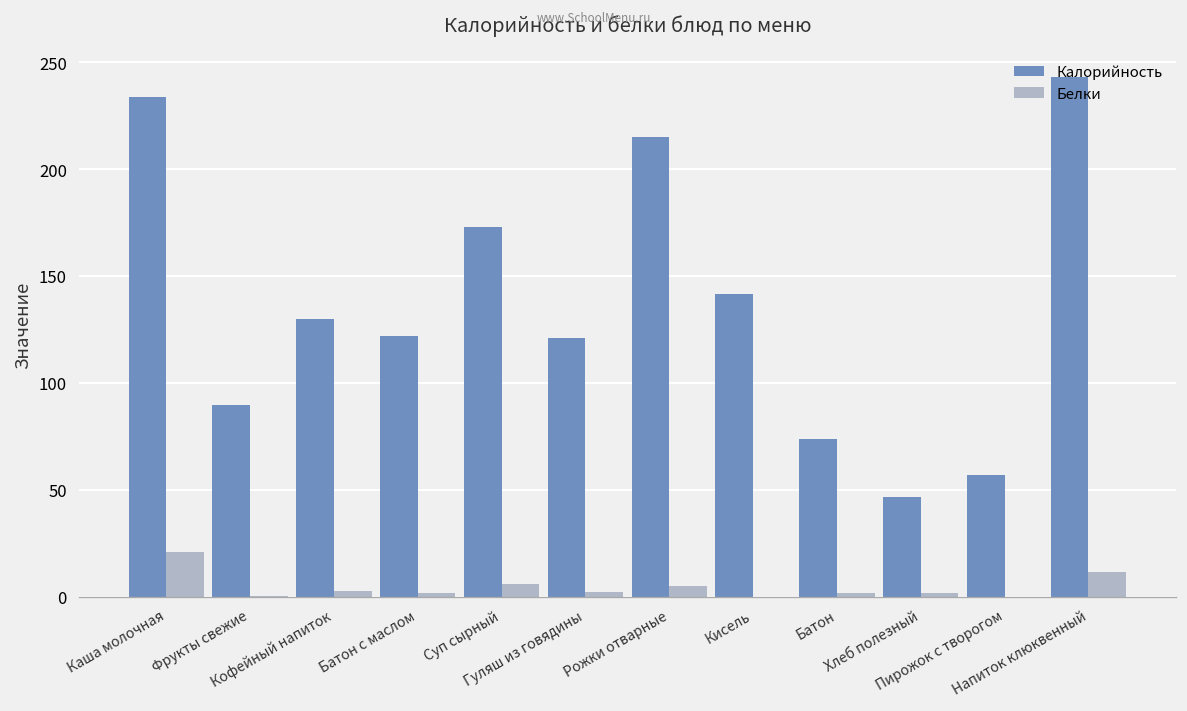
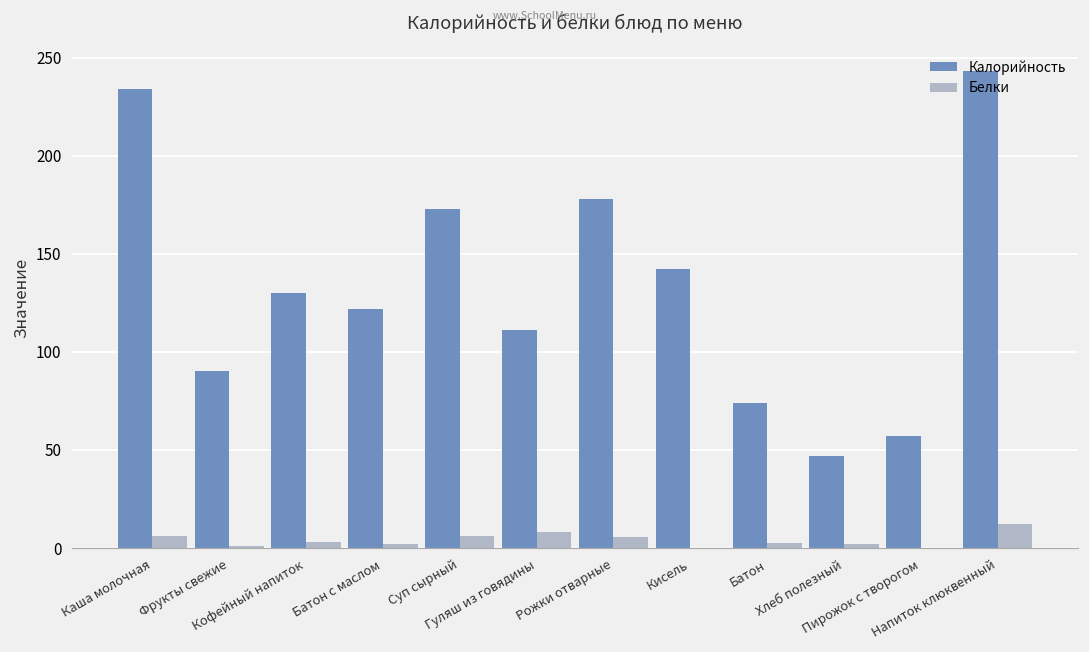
Белки, Каша молочная: 21 -> 6
Калорийность, Гуляш из говядины: 121 -> 111
Белки, Гуляш из говядины: 2 -> 8
Калорийность, Рожки отварные: 215 -> 178
